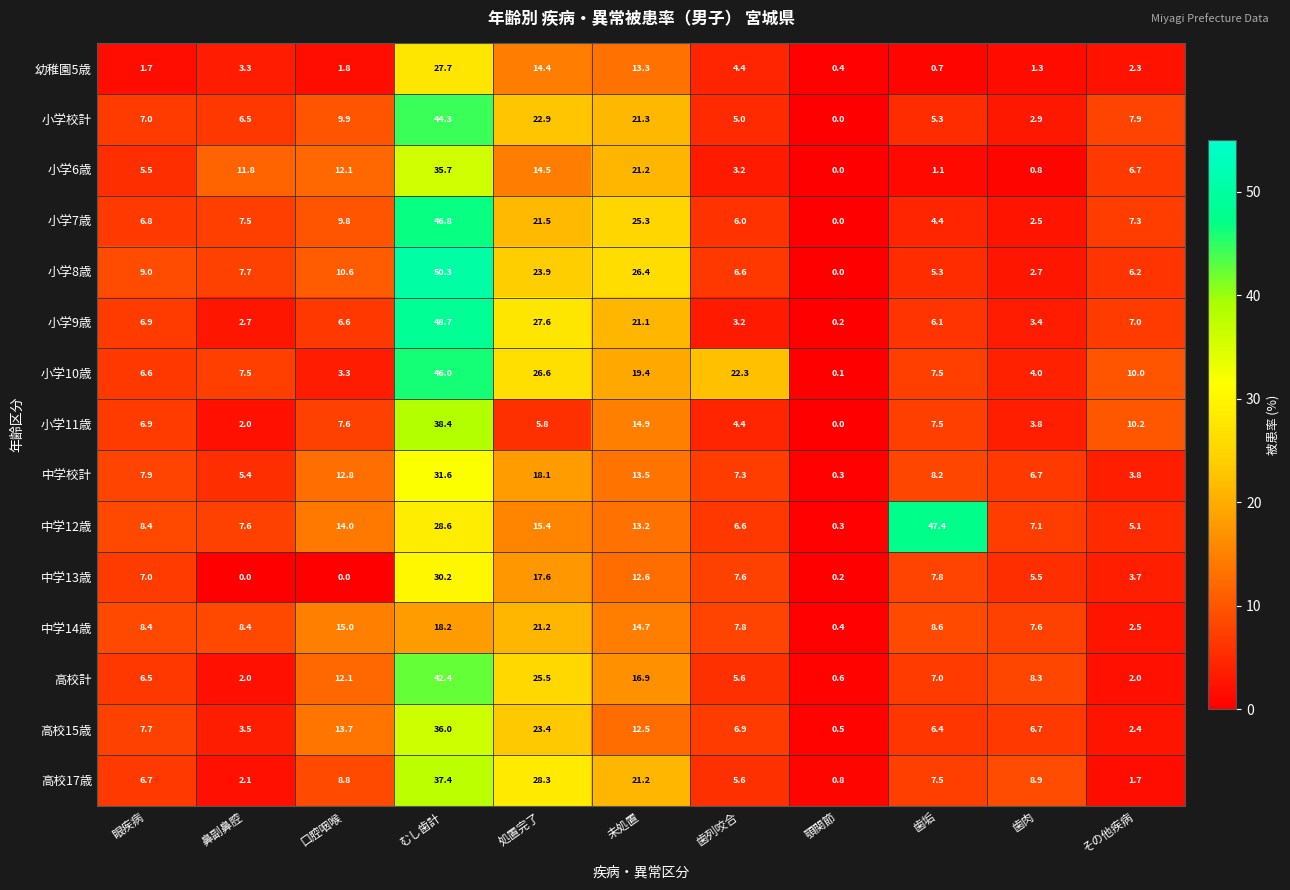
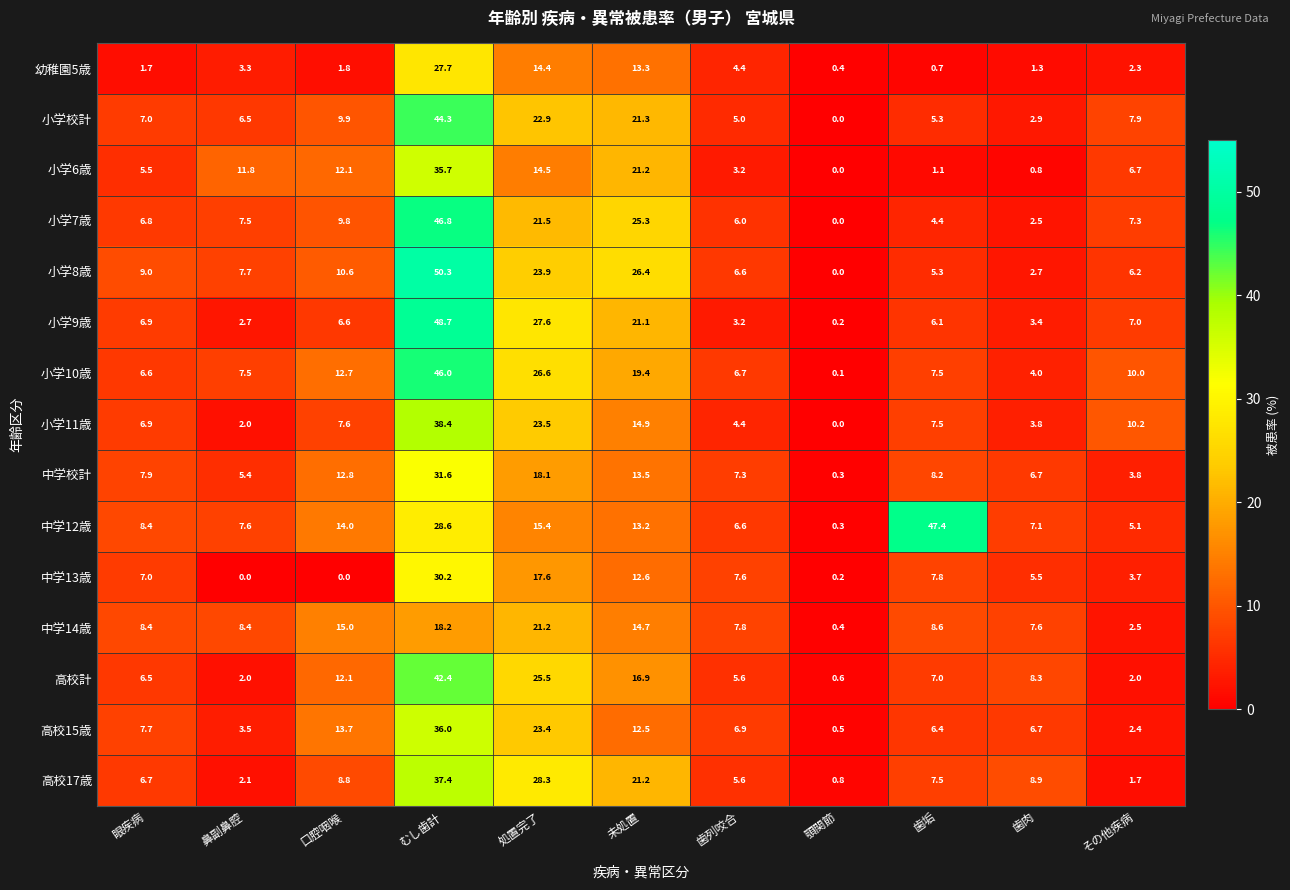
小学10歳, 口腔咽喉: 3.3 -> 12.7
小学10歳, 歯列咬合: 22.3 -> 6.7
小学11歳, 処置完了: 5.8 -> 23.5
